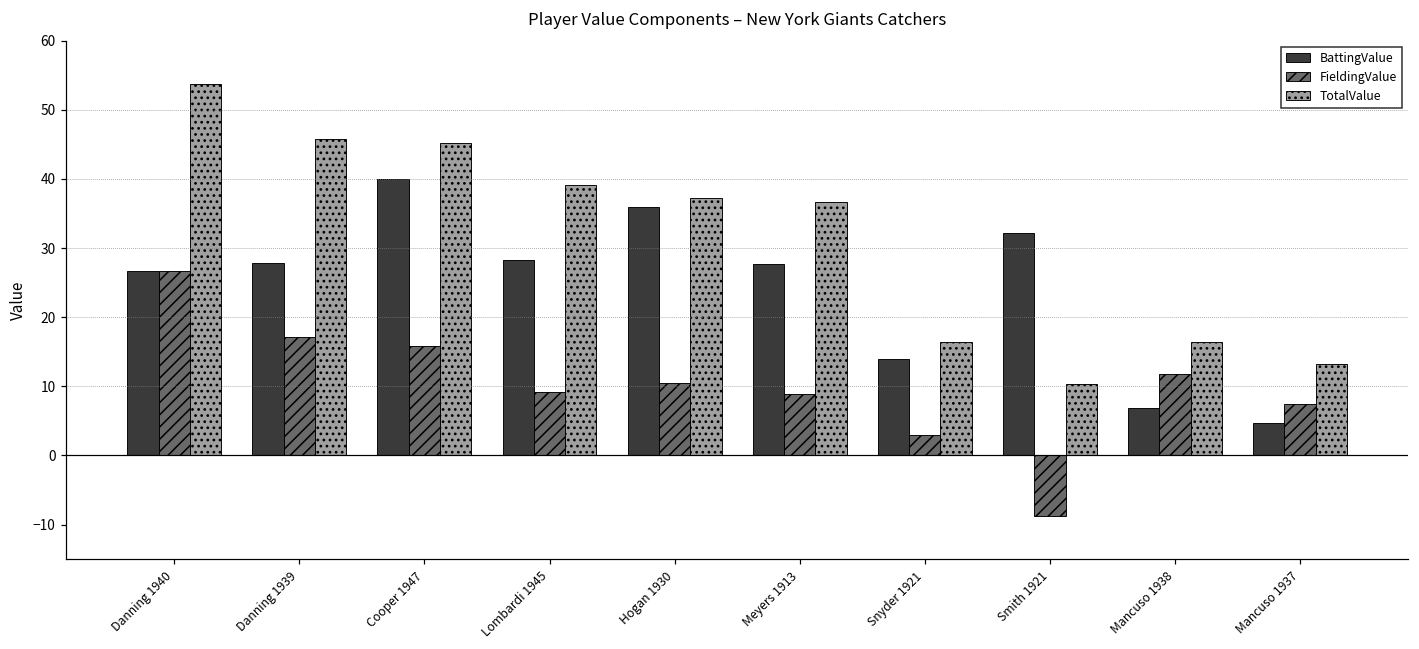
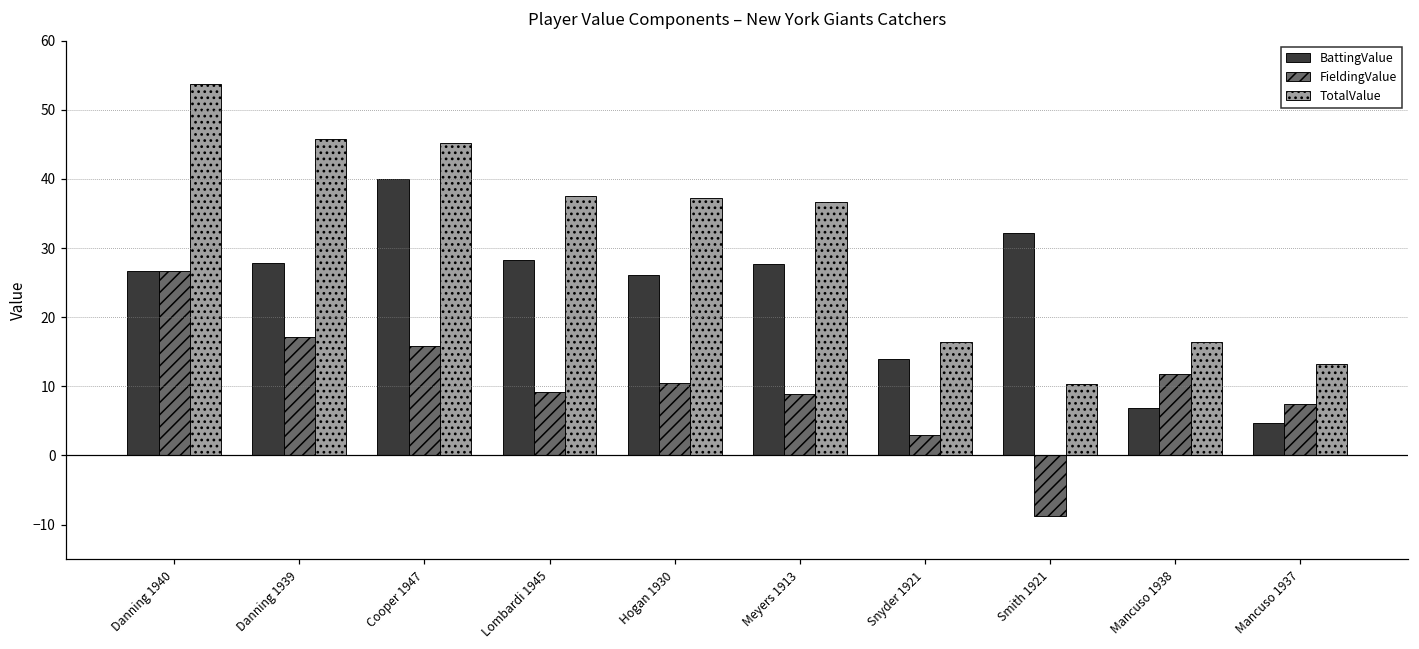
TotalValue, Lombardi 1945: 39 -> 37
BattingValue, Hogan 1930: 36 -> 26
